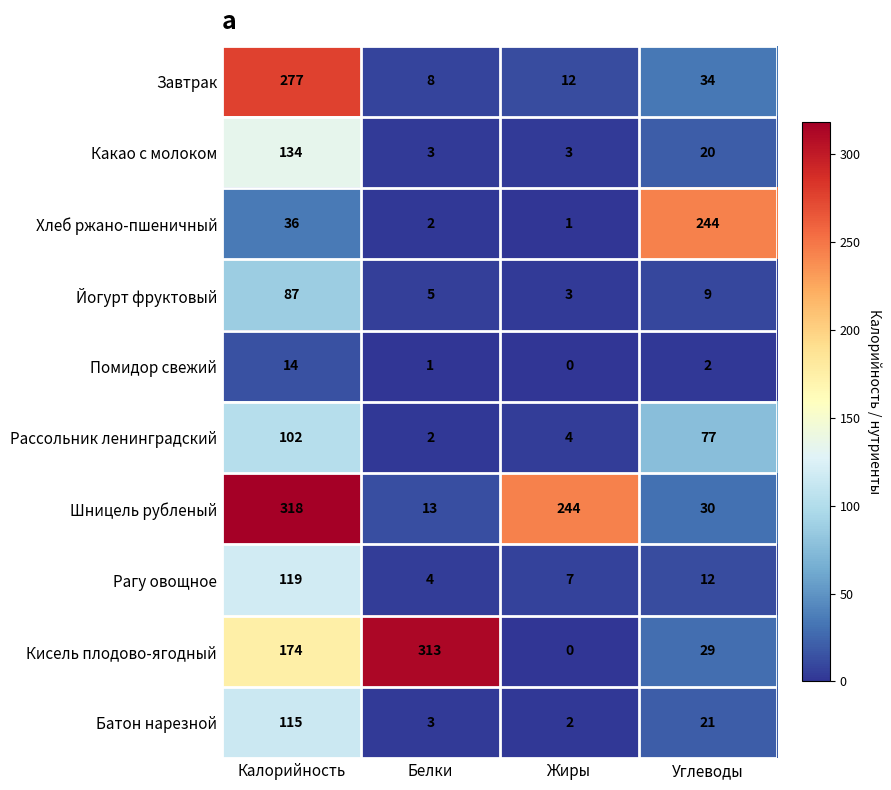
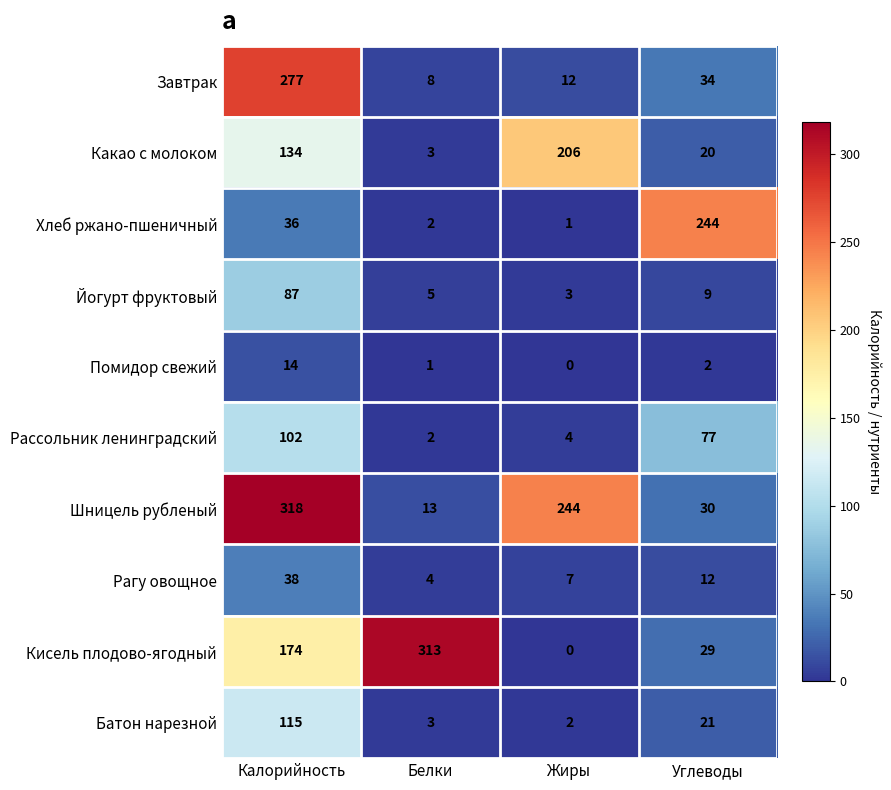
Какао с молоком, Жиры: 3 -> 206
Рагу овощное, Калорийность: 119 -> 38
